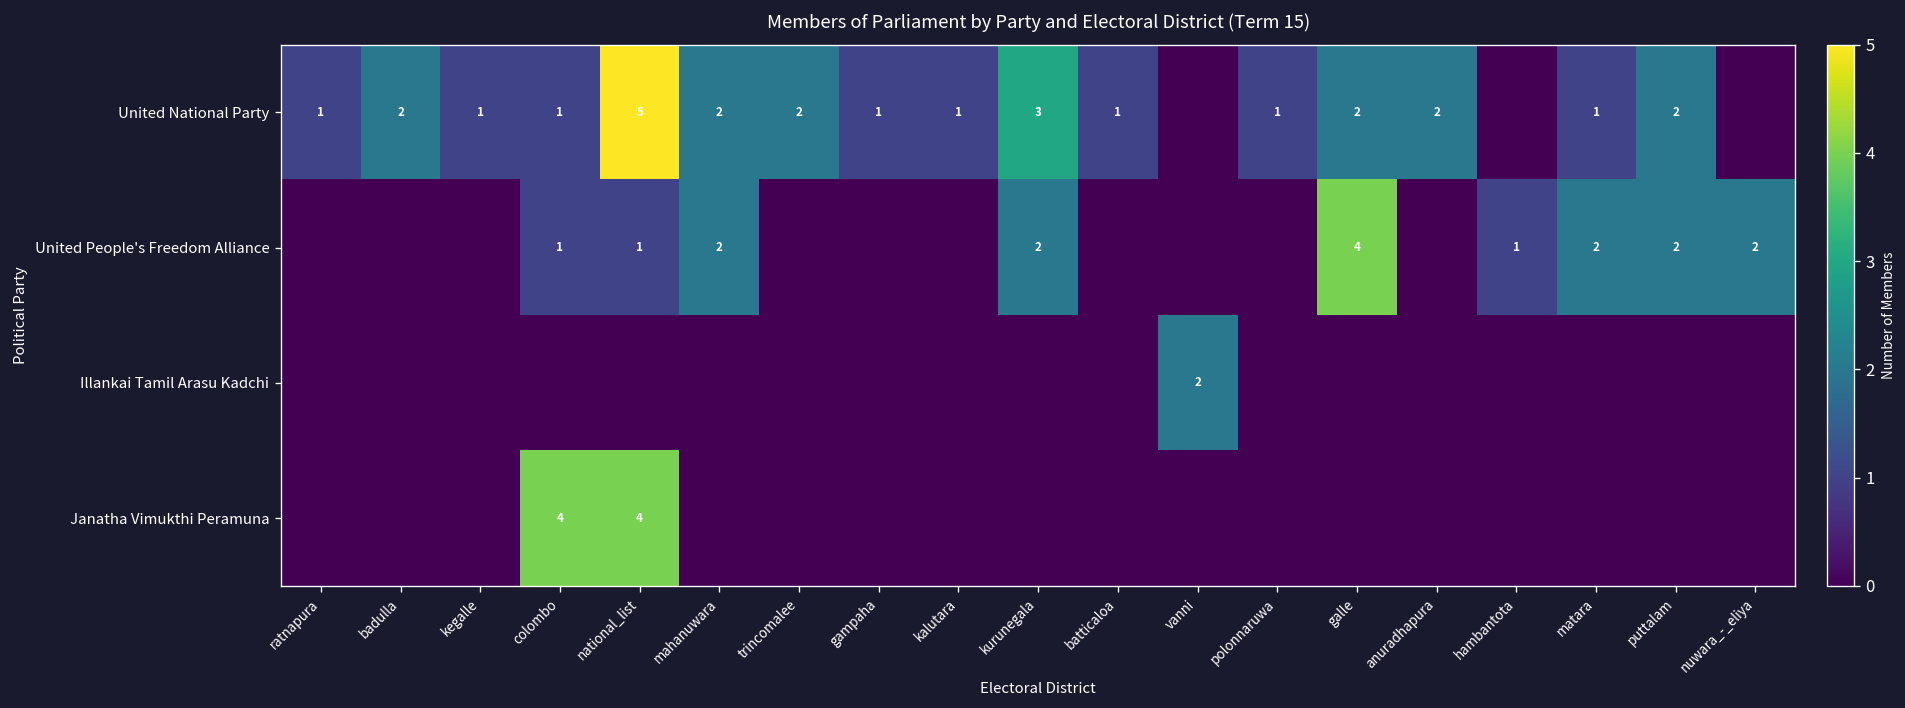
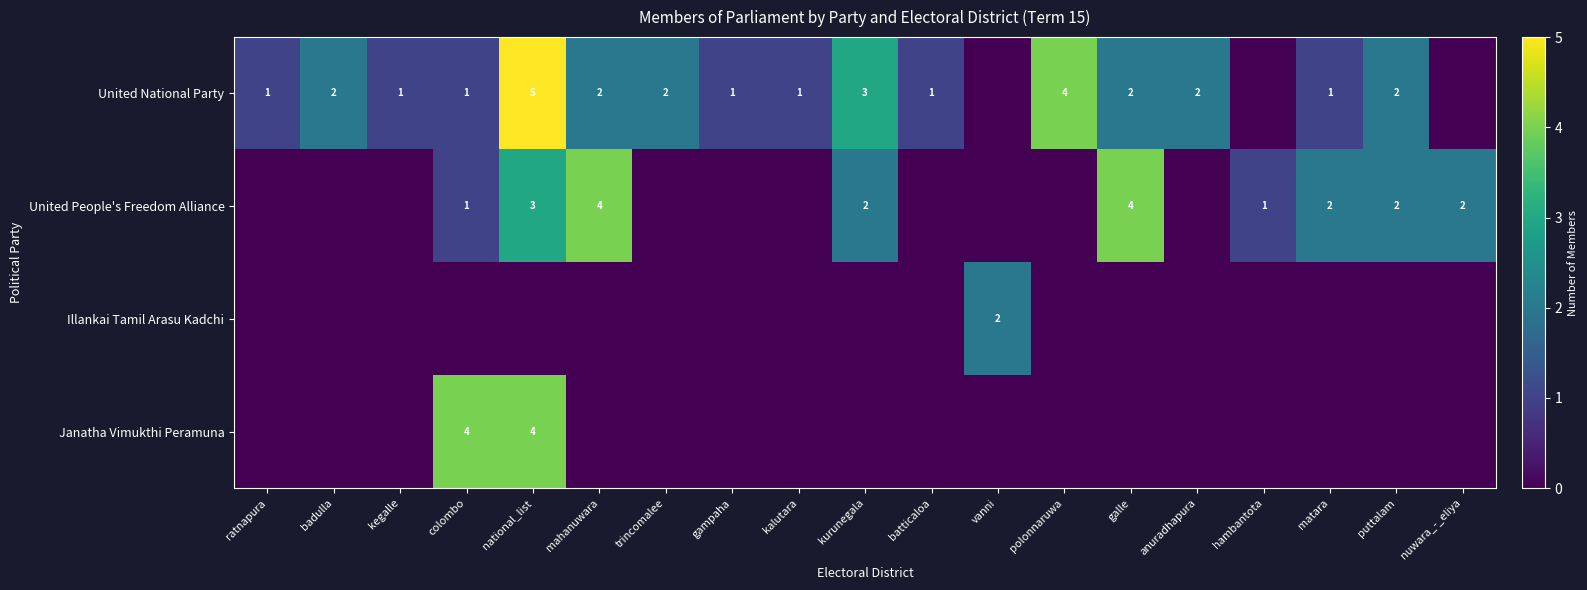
United National Party, polonnaruwa: 1 -> 4
United People's Freedom Alliance, national_list: 1 -> 3
United People's Freedom Alliance, mahanuwara: 2 -> 4
